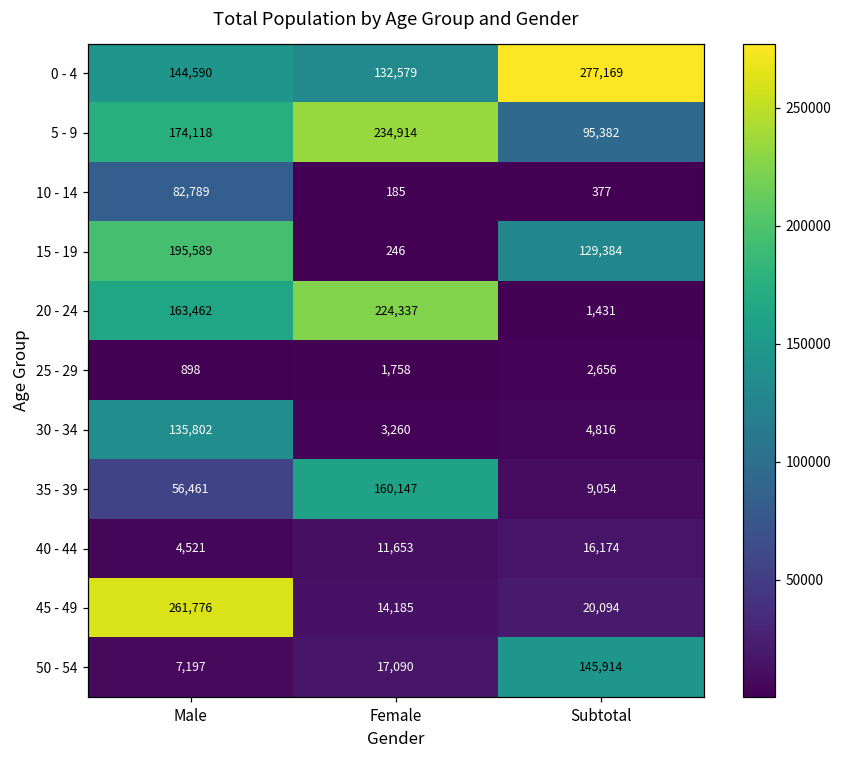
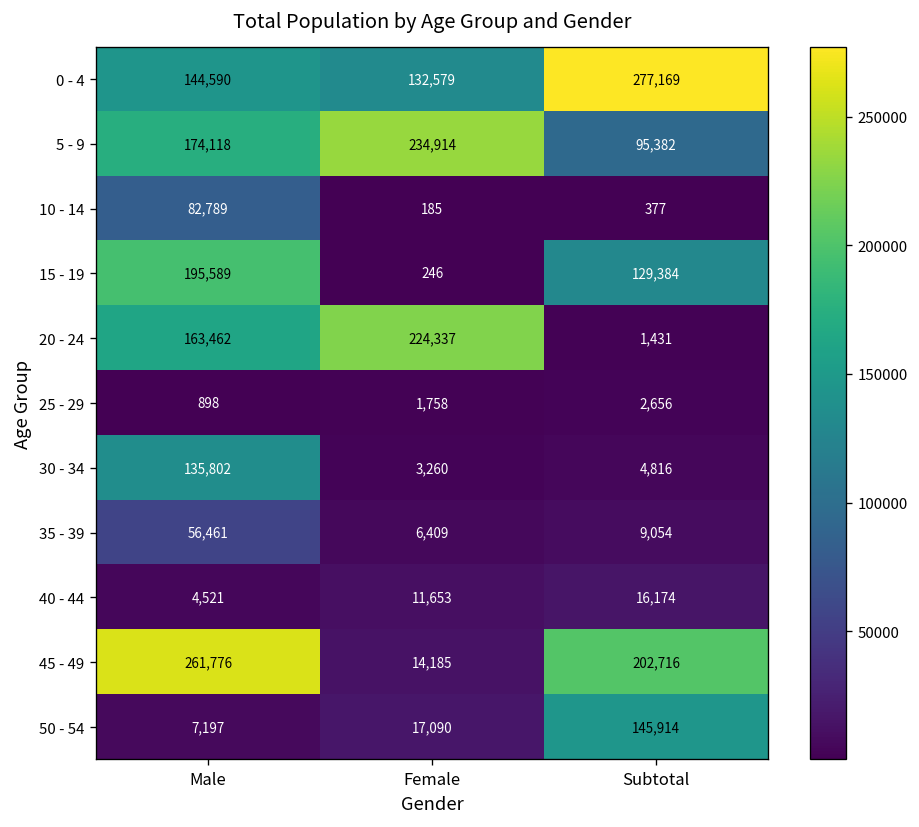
35 - 39, Female: 160,147 -> 6,409
45 - 49, Subtotal: 20,094 -> 202,716
